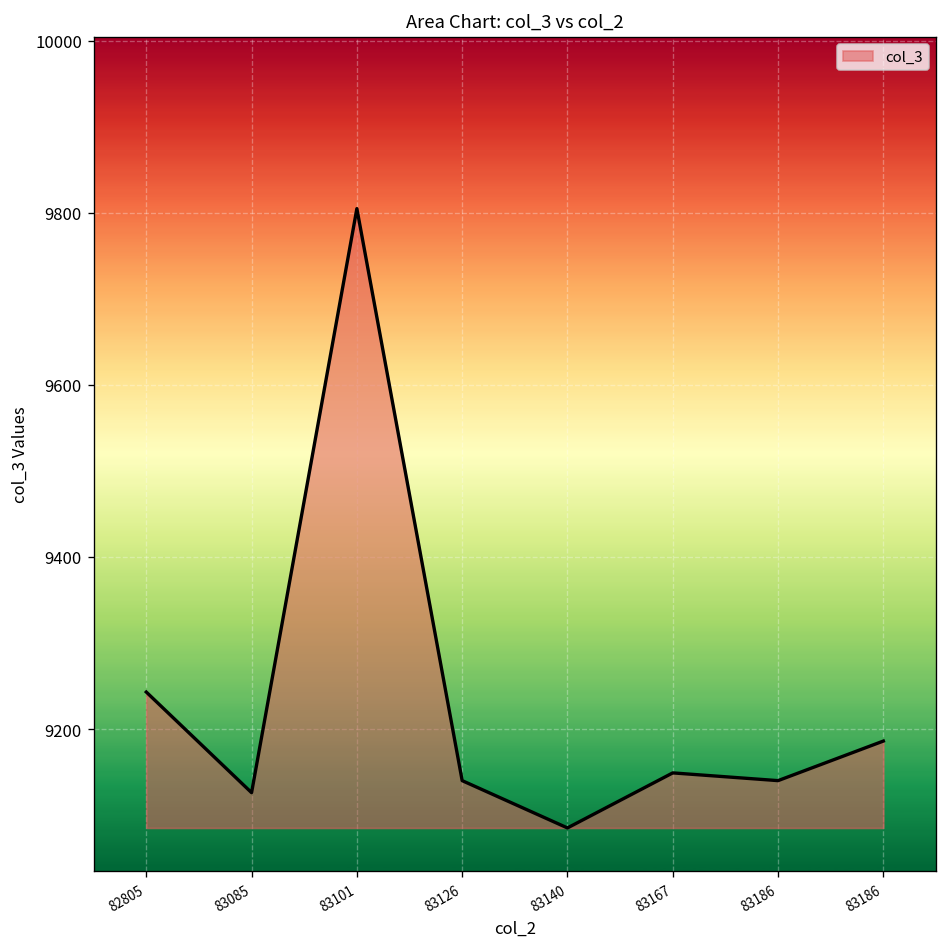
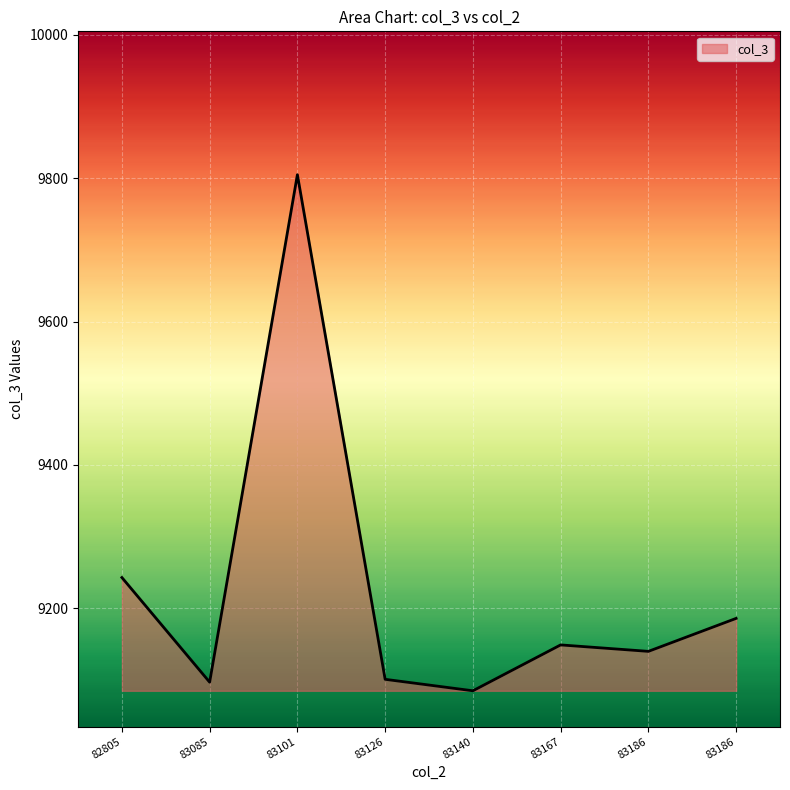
83085: 9130 -> 9100
83126: 9140 -> 9100
